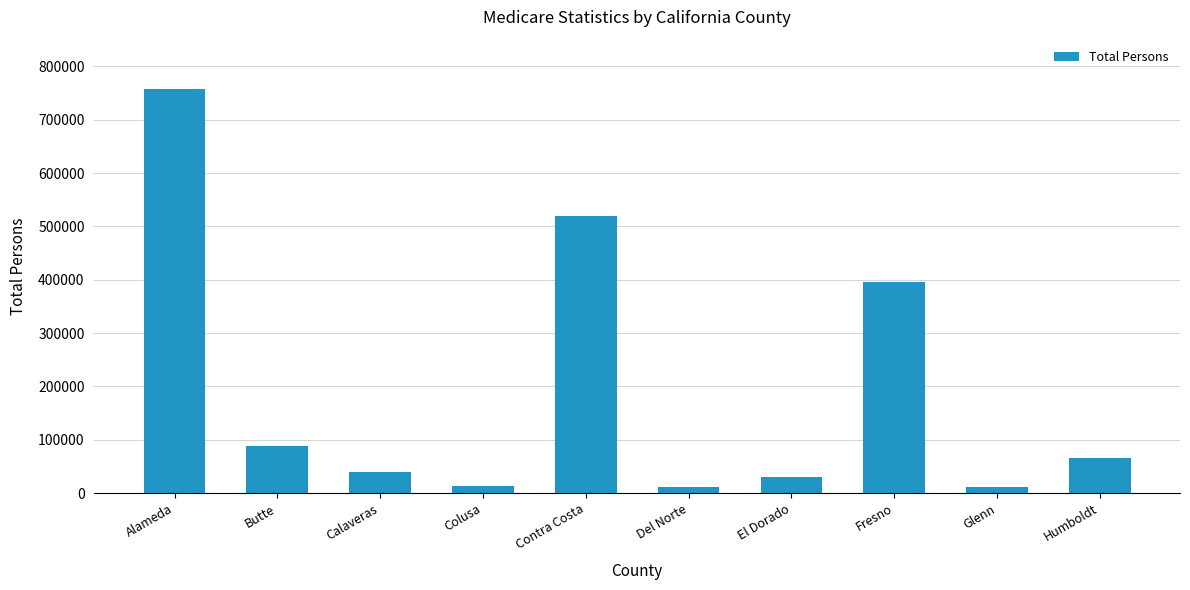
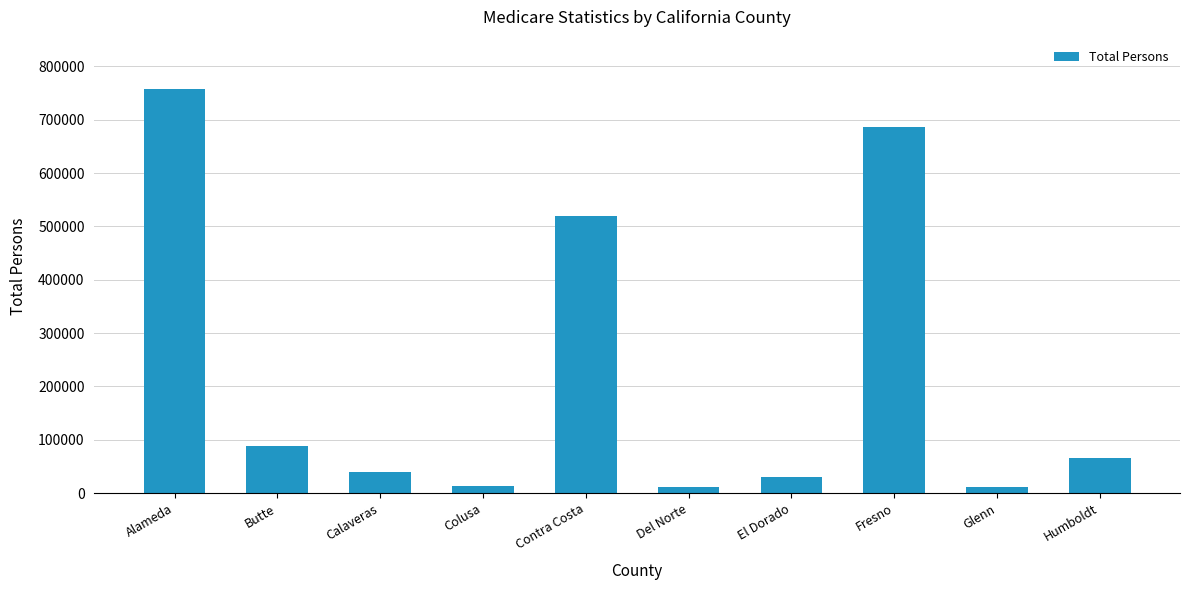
Fresno: 400000 -> 690000
